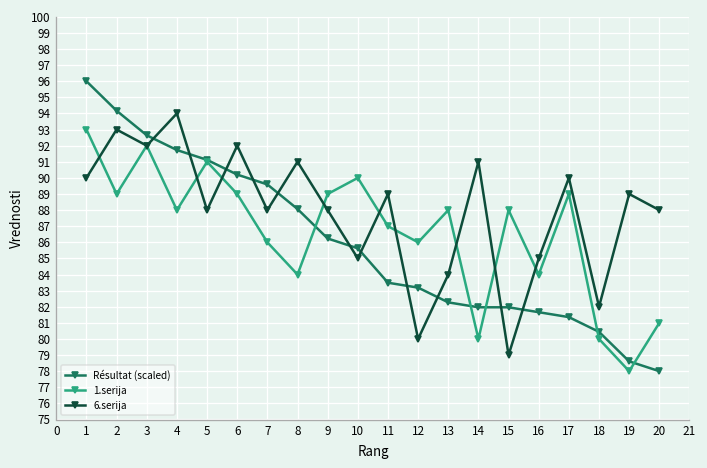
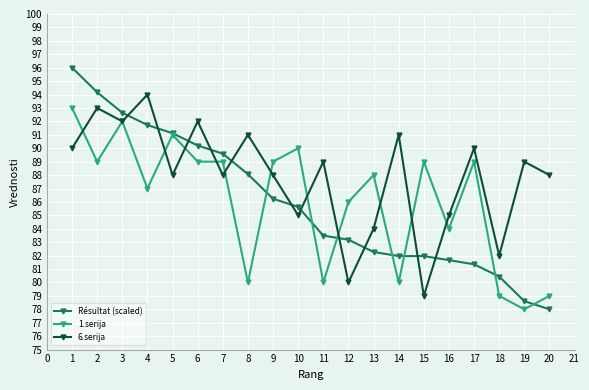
1.serija, 4: 88 -> 87
1.serija, 7: 86 -> 89
1.serija, 8: 84 -> 80
1.serija, 11: 87 -> 80
1.serija, 15: 88 -> 89
1.serija, 18: 80 -> 79
1.serija, 20: 81 -> 79
